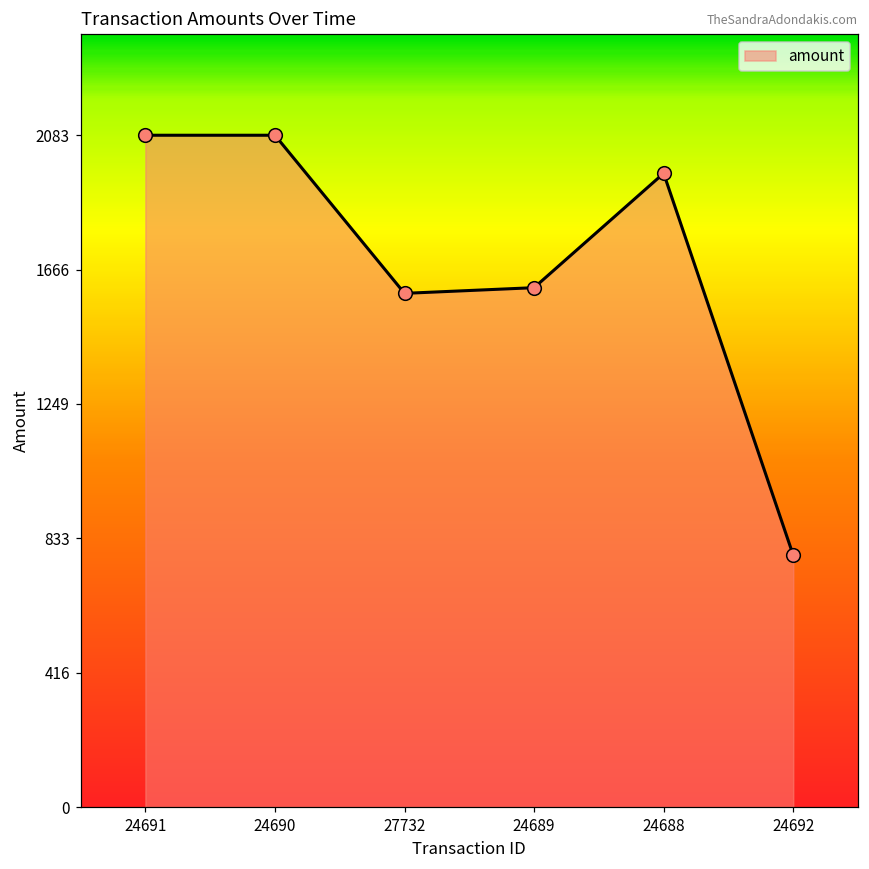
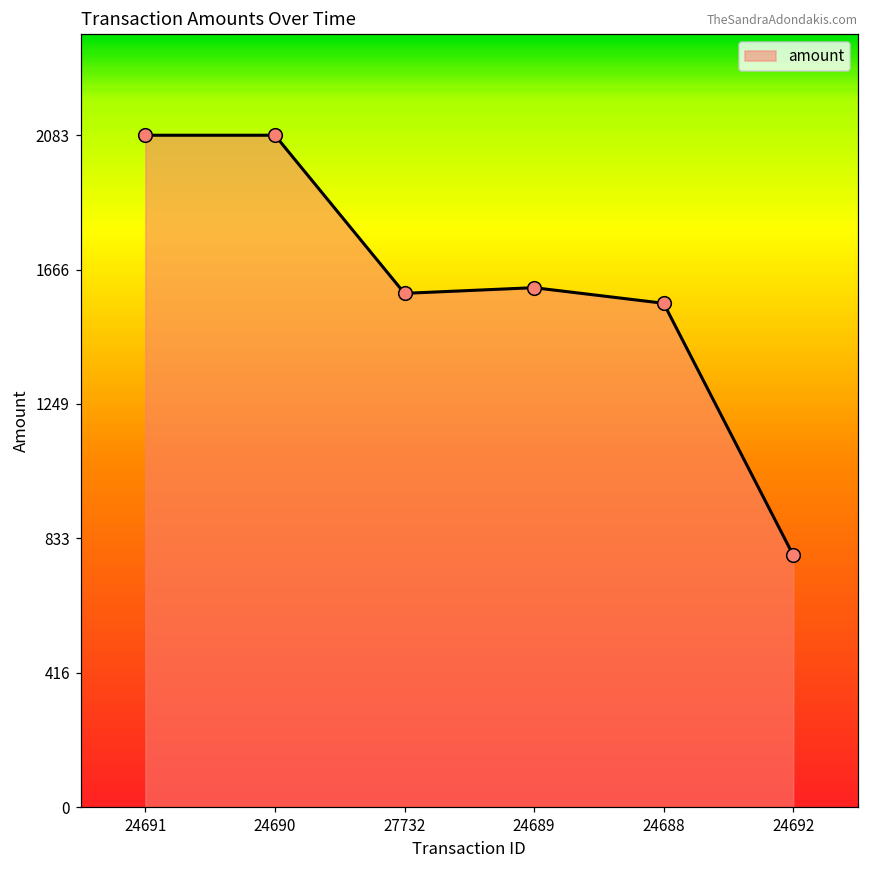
24688: 1970 -> 1560
